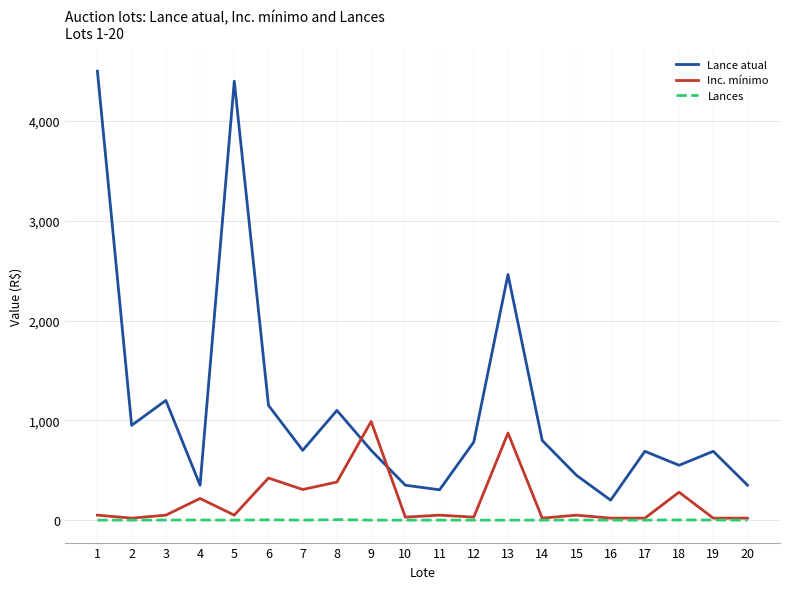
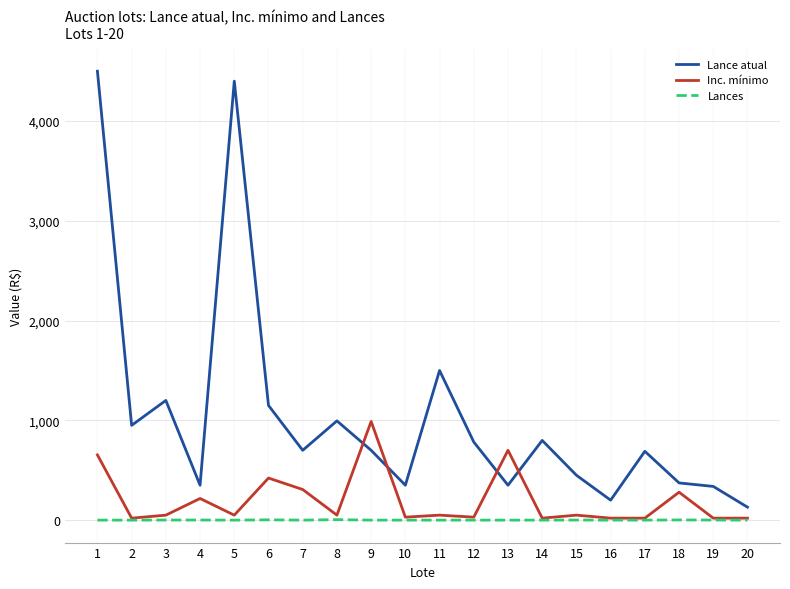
Inc. mínimo, 1: 100 -> 700
Lance atual, 8: 1,100 -> 1,000
Inc. mínimo, 8: 400 -> 100
Lance atual, 11: 300 -> 1,500
Lance atual, 13: 2,500 -> 400
Inc. mínimo, 13: 900 -> 700
Lance atual, 18: 600 -> 400
Lance atual, 19: 700 -> 300
Lance atual, 20: 400 -> 100
